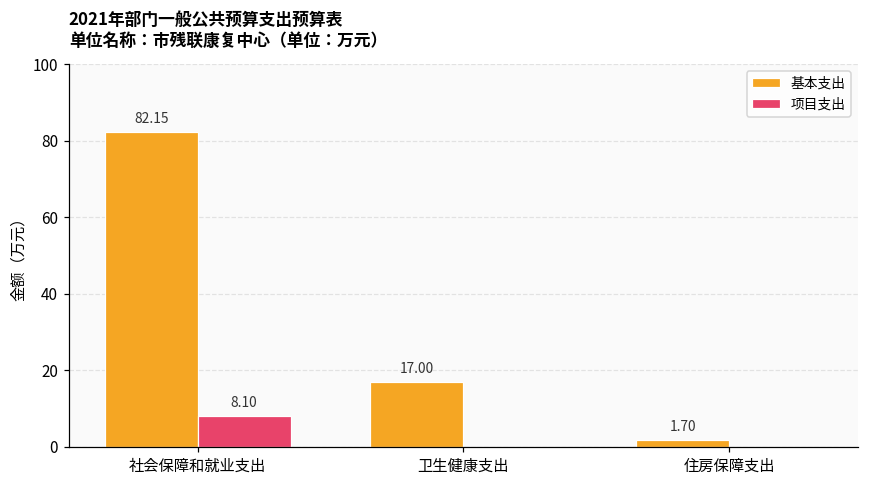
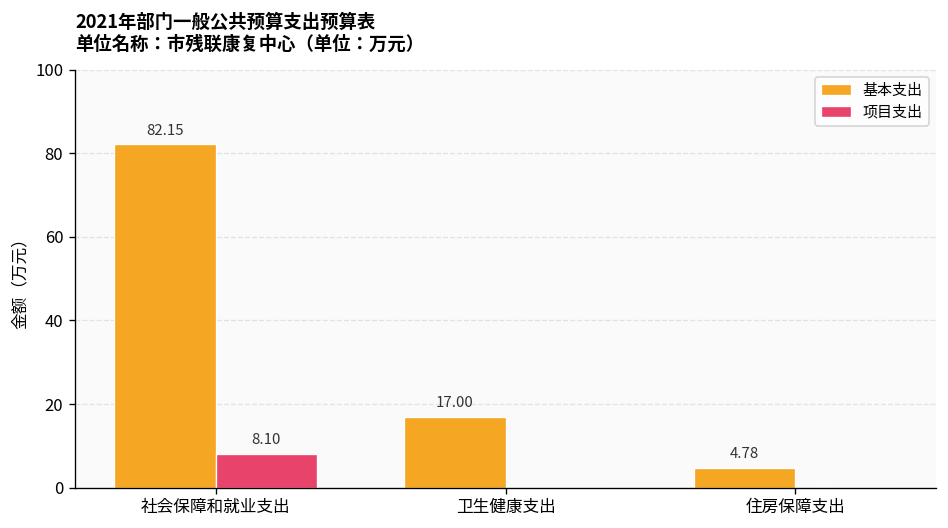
基本支出, 住房保障支出: 1.70 -> 4.78
